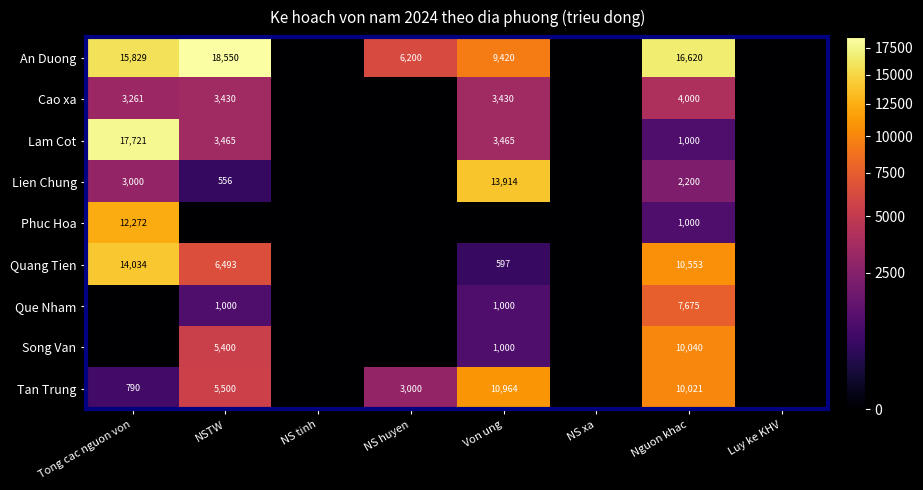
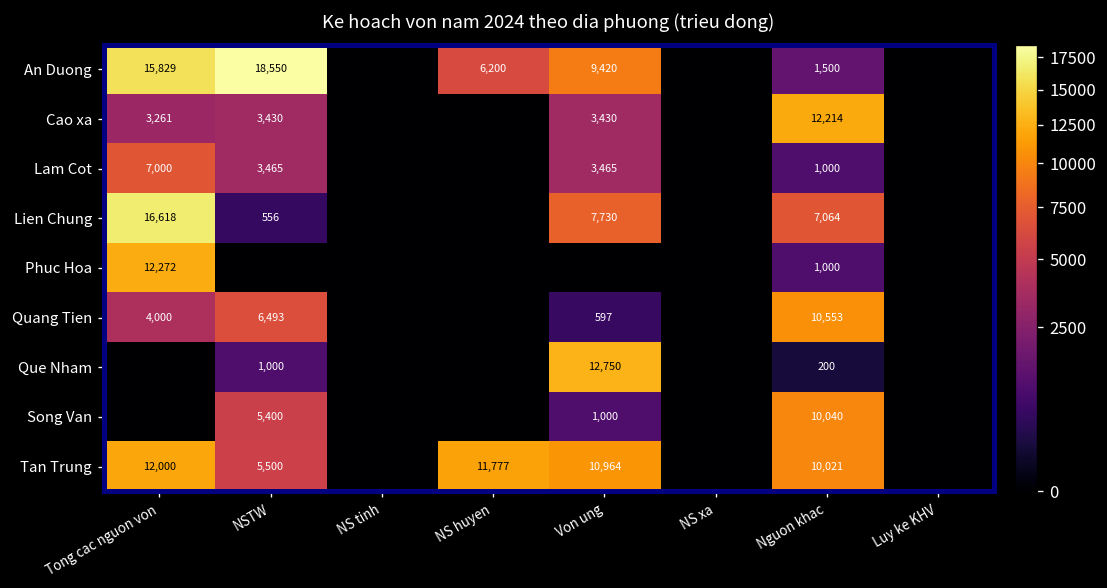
An Duong, Nguon khac: 16,620 -> 1,500
Cao xa, Nguon khac: 4,000 -> 12,214
Lam Cot, Tong cac nguon von: 17,721 -> 7,000
Lien Chung, Tong cac nguon von: 3,000 -> 16,618
Lien Chung, Von ung: 13,914 -> 7,730
Lien Chung, Nguon khac: 2,200 -> 7,064
Quang Tien, Tong cac nguon von: 14,034 -> 4,000
Que Nham, Von ung: 1,000 -> 12,750
Que Nham, Nguon khac: 7,675 -> 200
Tan Trung, Tong cac nguon von: 790 -> 12,000
Tan Trung, NS huyen: 3,000 -> 11,777
